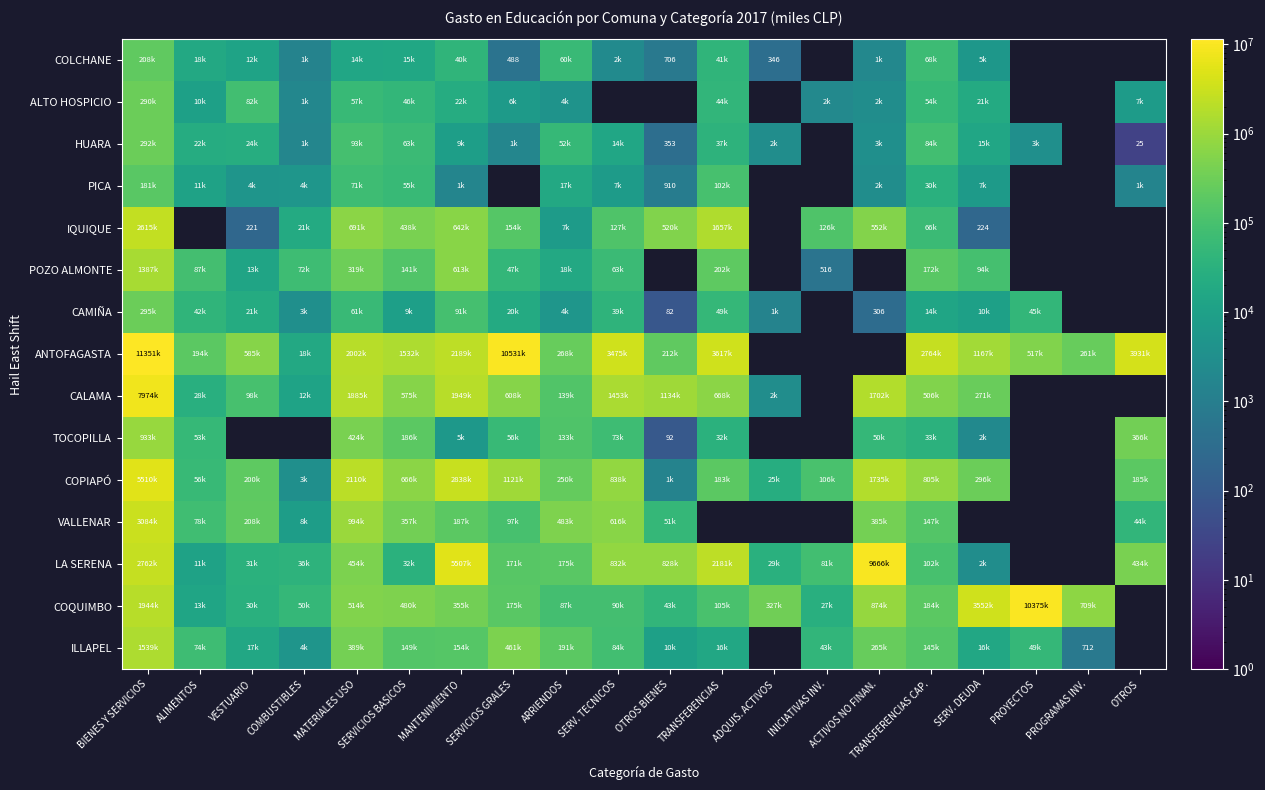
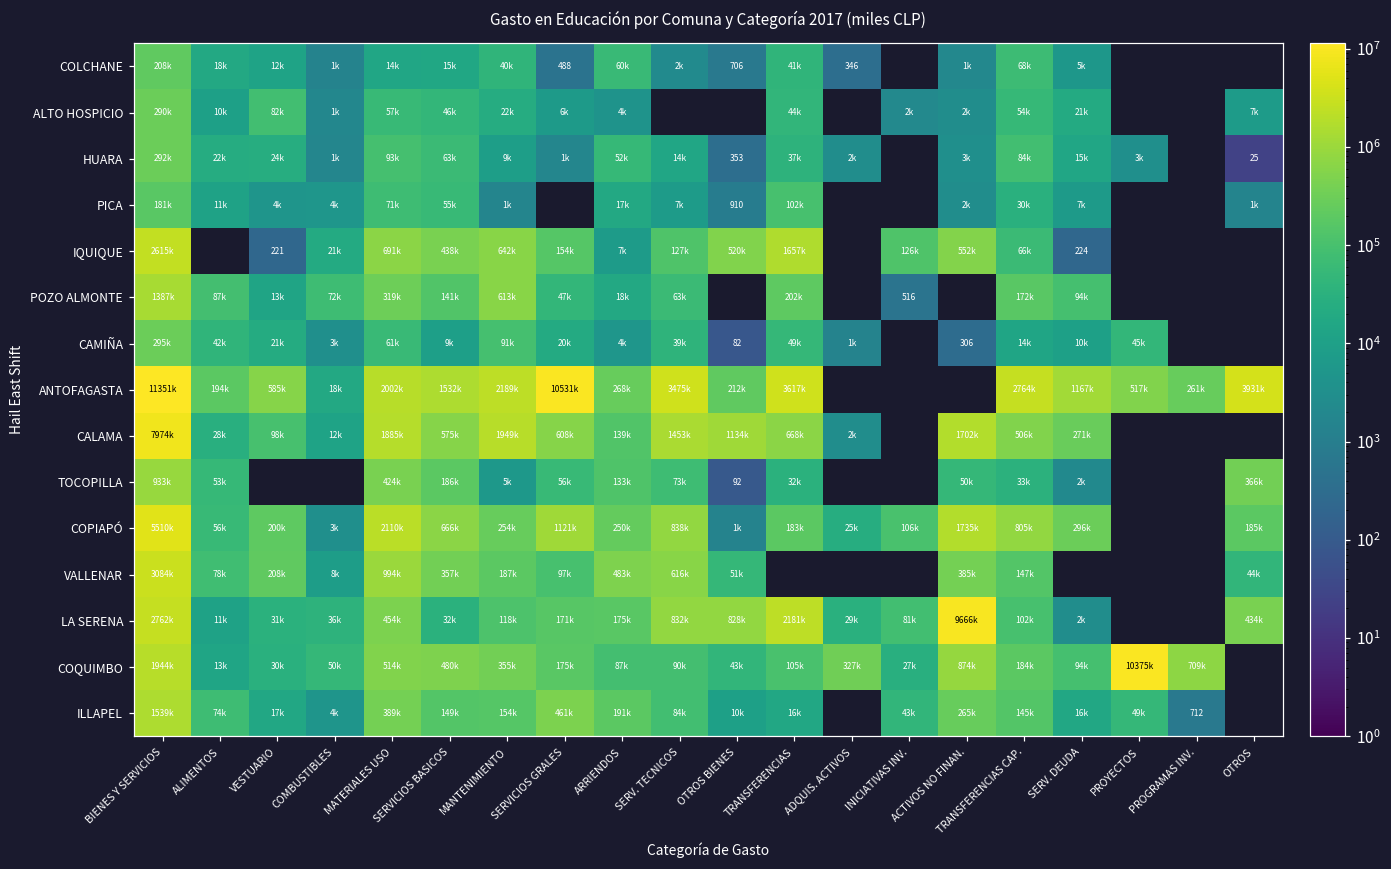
COPIAPÓ, MANTENIMIENTO: 2838k -> 254k
LA SERENA, MANTENIMIENTO: 5507k -> 118k
COQUIMBO, SERV. DEUDA: 3552k -> 94k
